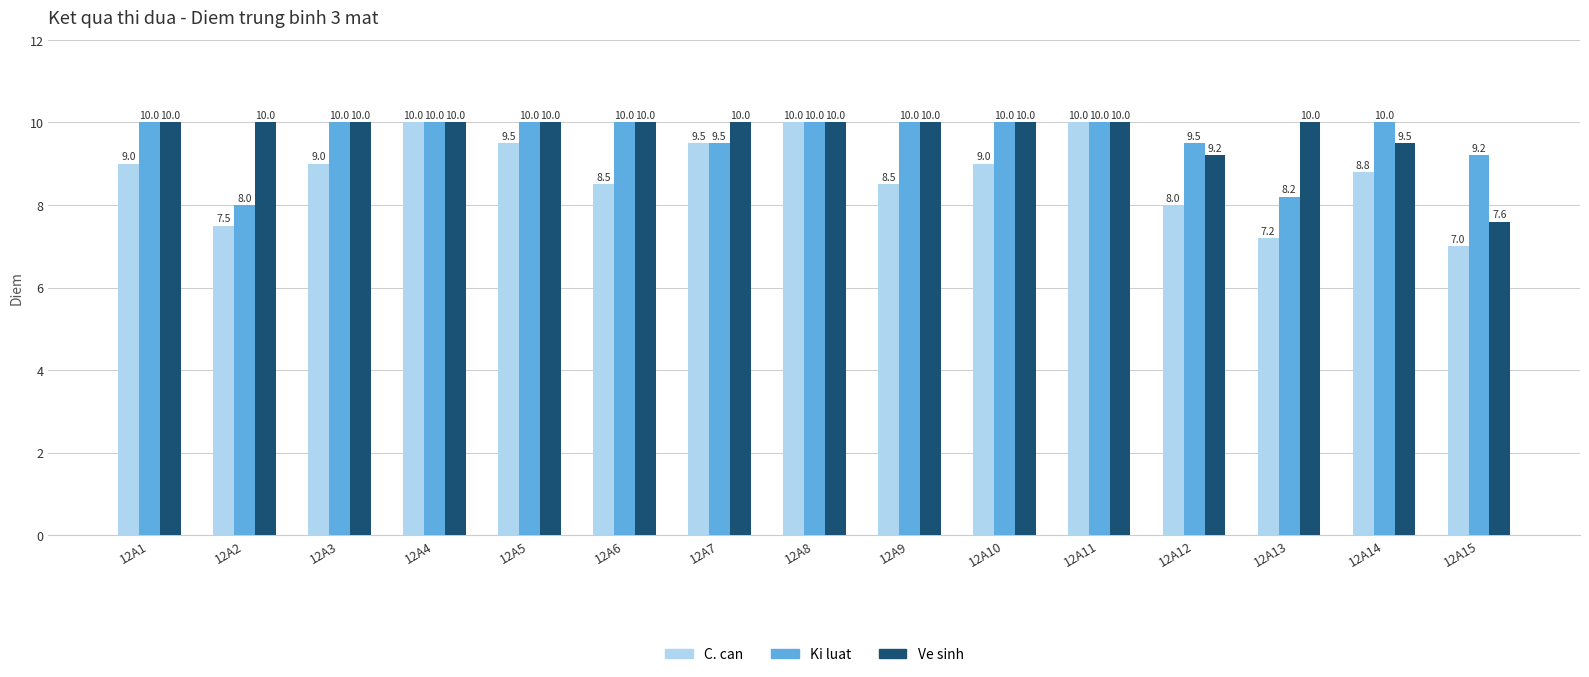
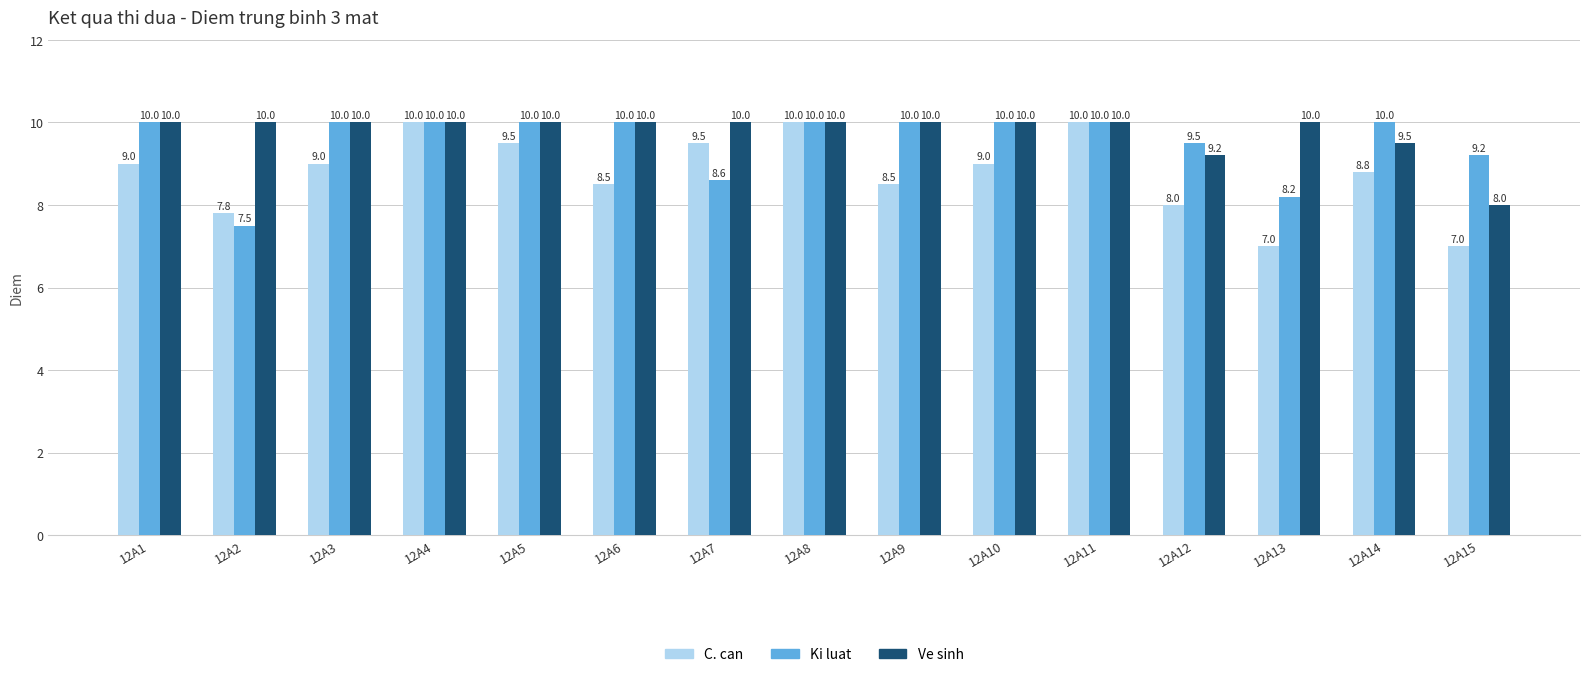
C. can, 12A2: 7.5 -> 7.8
Ki luat, 12A2: 8.0 -> 7.5
Ki luat, 12A7: 9.5 -> 8.6
C. can, 12A13: 7.2 -> 7.0
Ve sinh, 12A15: 7.6 -> 8.0
